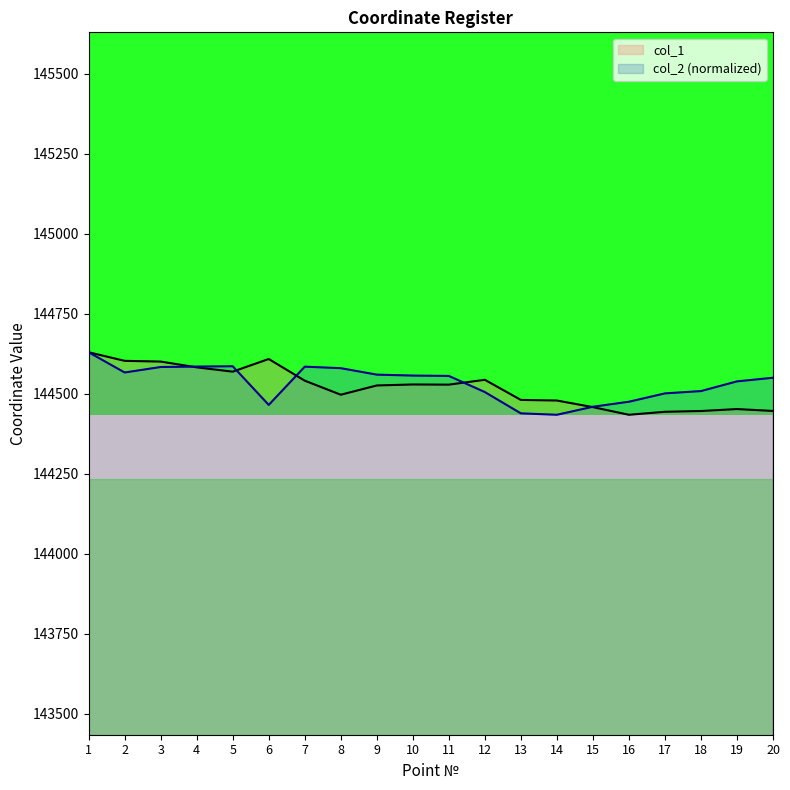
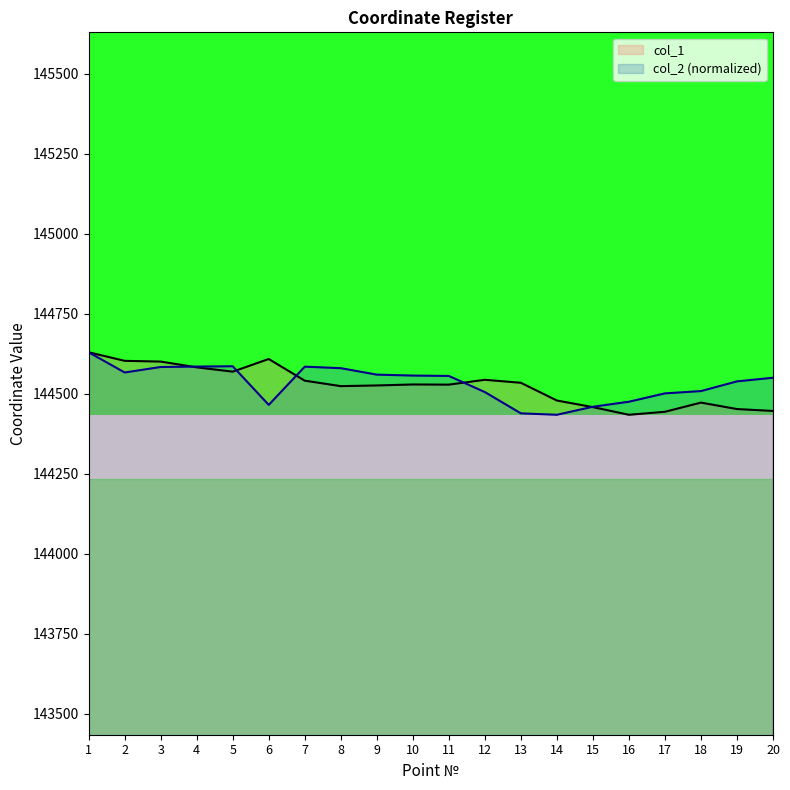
col_1, 8: 144500 -> 144520
col_1, 13: 144480 -> 144530
col_1, 18: 144450 -> 144470
